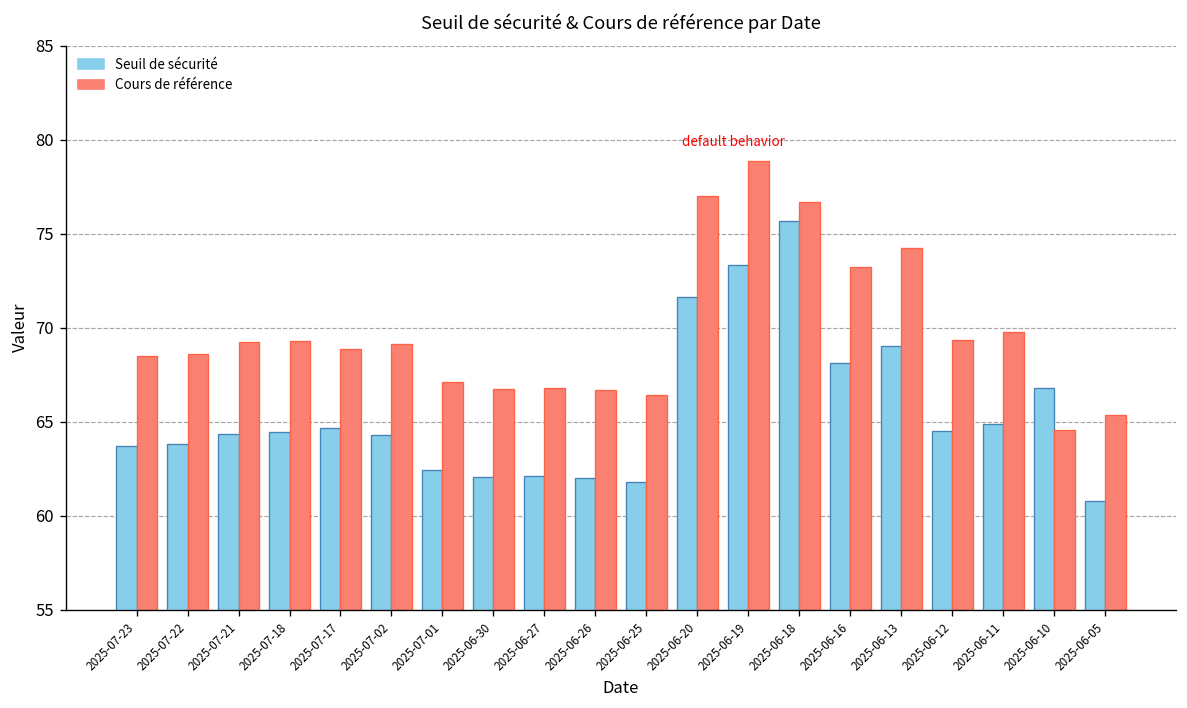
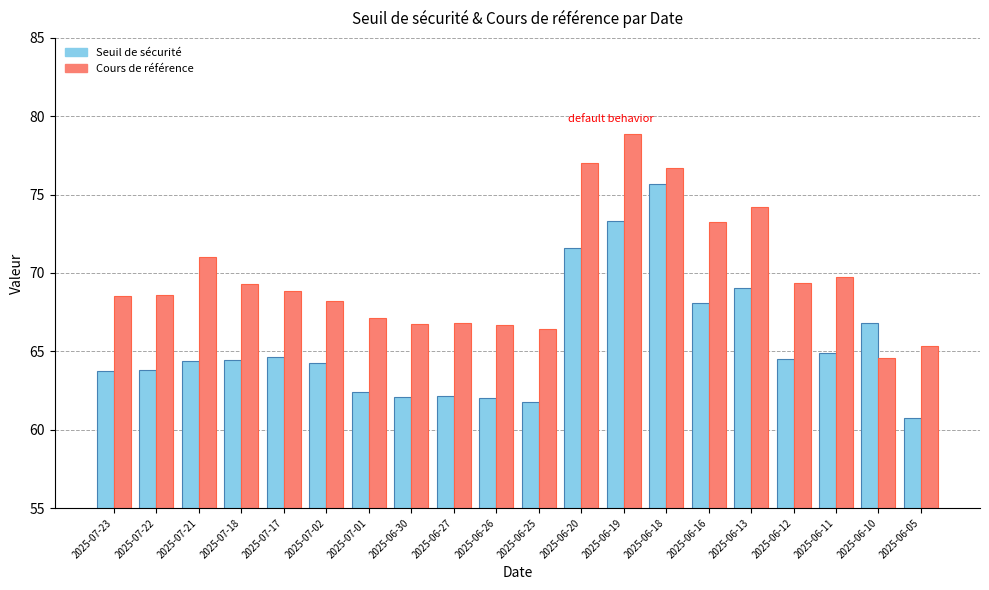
Cours de référence, 2025-07-21: 69.2 -> 71.1
Cours de référence, 2025-07-02: 69.1 -> 68.2
